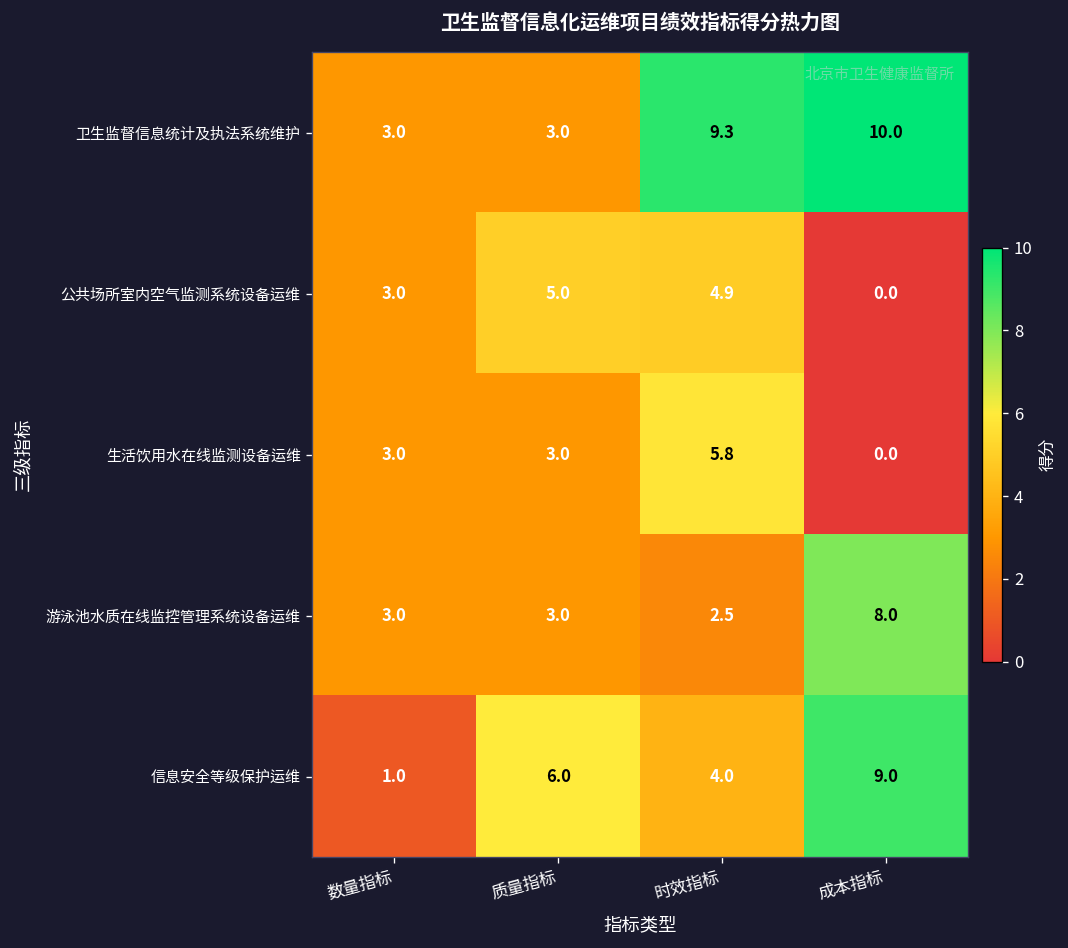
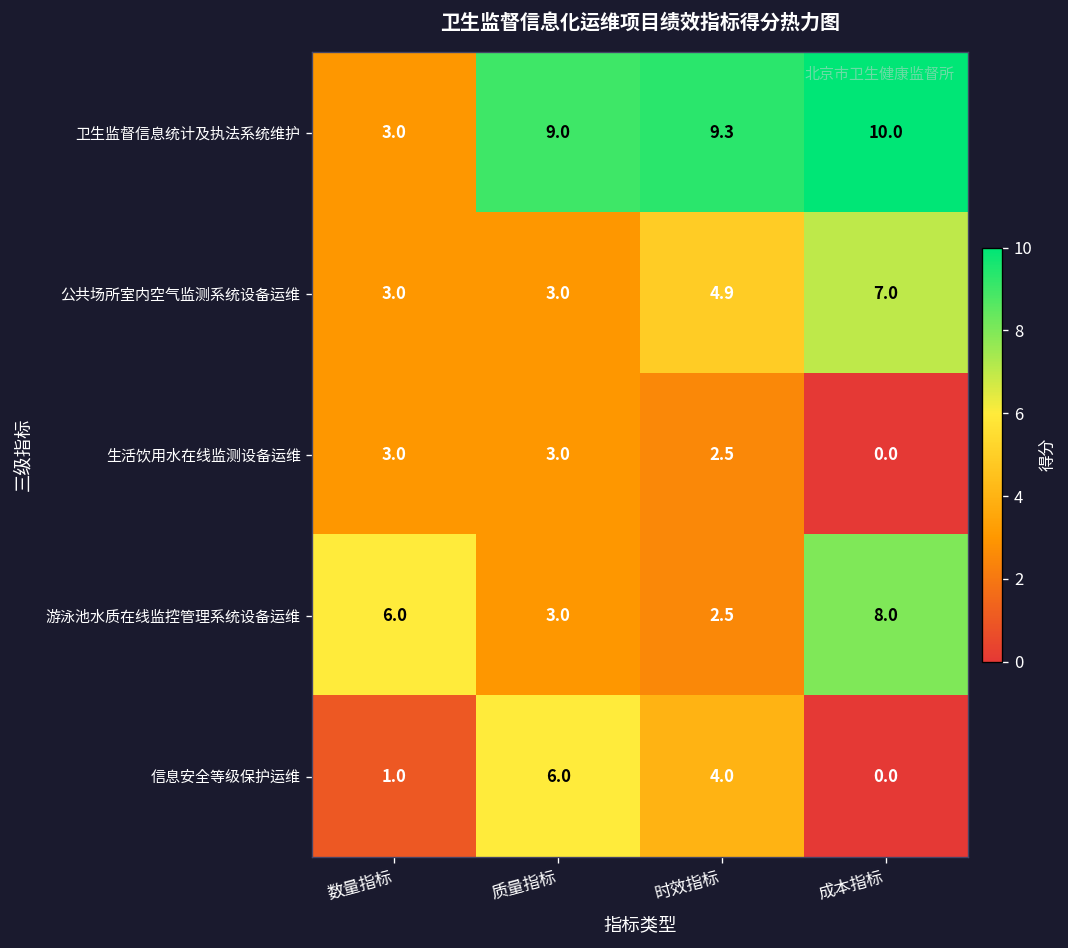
卫生监督信息统计及执法系统维护, 质量指标: 3.0 -> 9.0
公共场所室内空气监测系统设备运维, 质量指标: 5.0 -> 3.0
公共场所室内空气监测系统设备运维, 成本指标: 0.0 -> 7.0
生活饮用水在线监测设备运维, 时效指标: 5.8 -> 2.5
游泳池水质在线监控管理系统设备运维, 数量指标: 3.0 -> 6.0
信息安全等级保护运维, 成本指标: 9.0 -> 0.0
